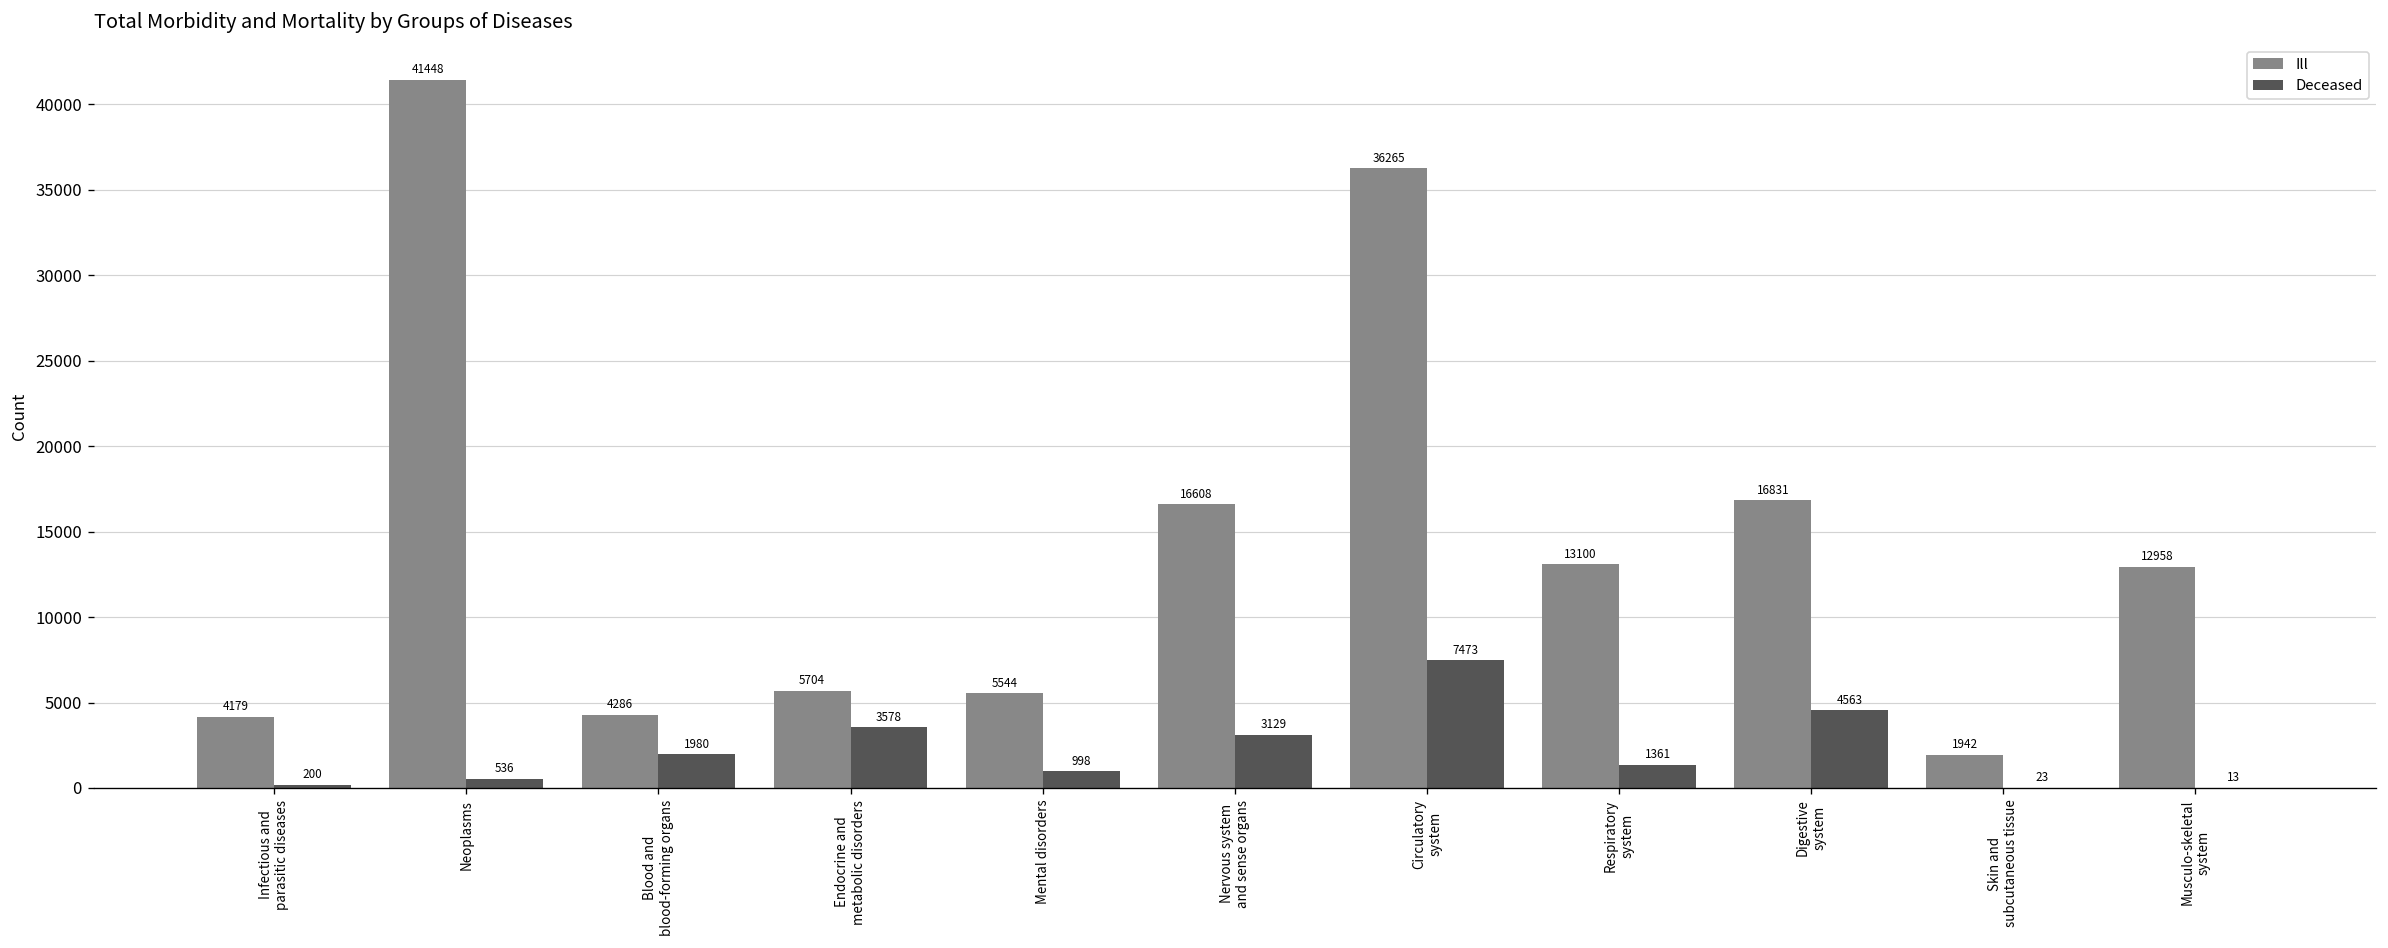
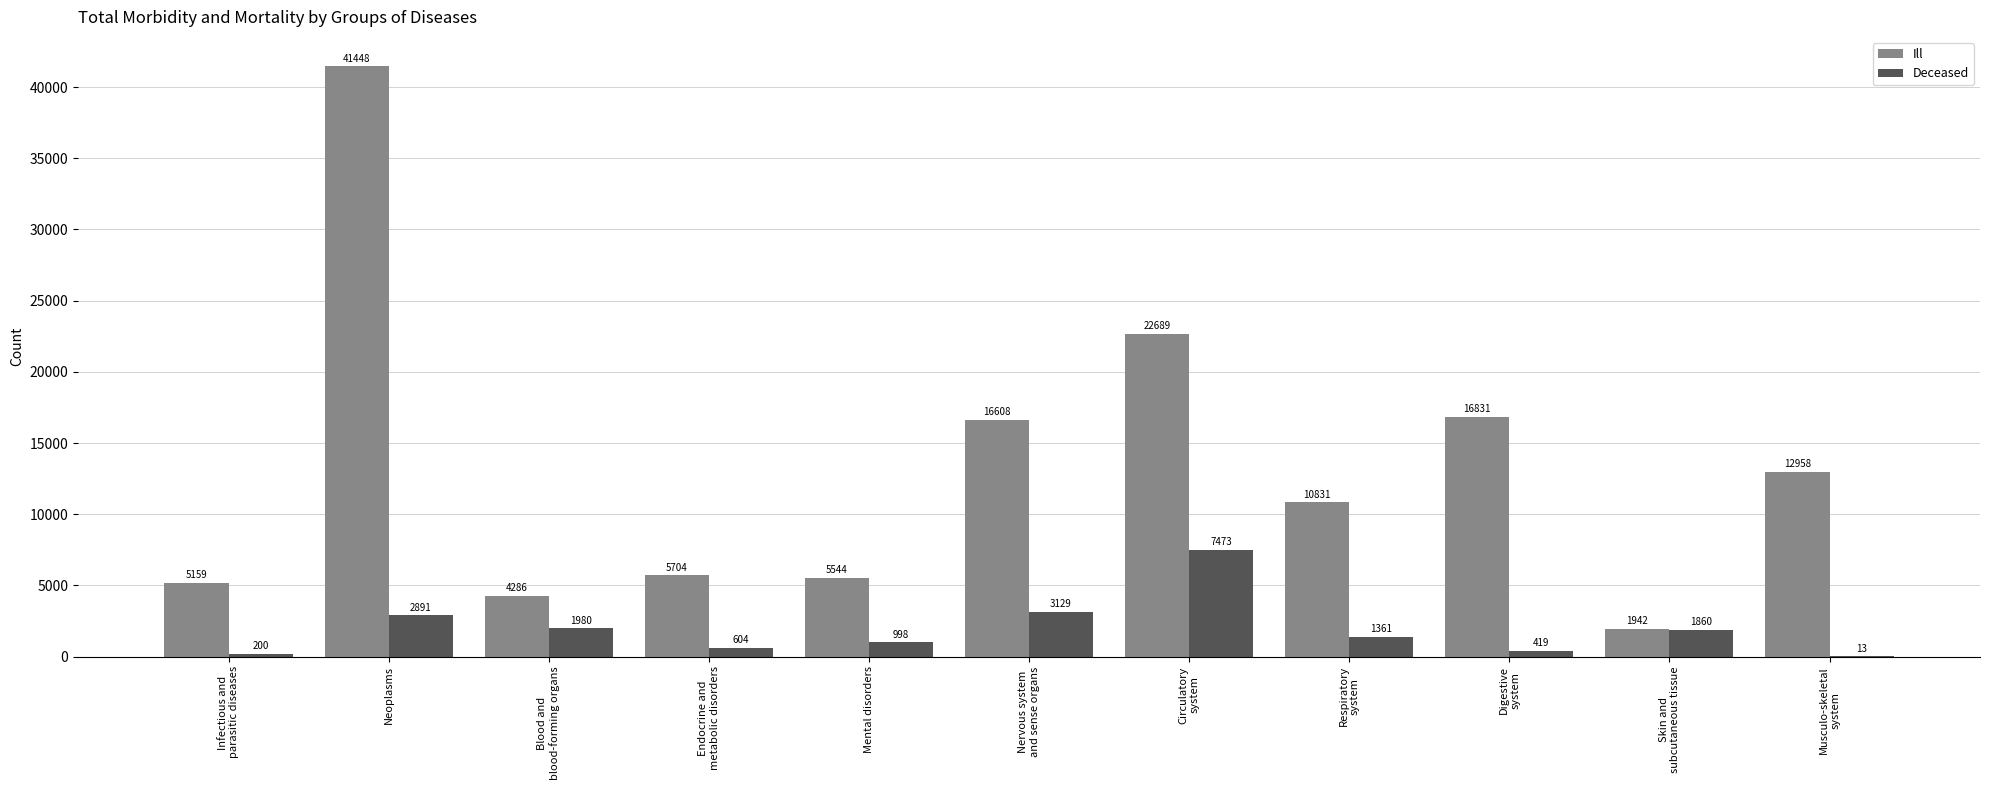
Ill, Infectious and parasitic diseases: 4179 -> 5159
Deceased, Neoplasms: 536 -> 2891
Deceased, Endocrine and metabolic disorders: 3578 -> 604
Ill, Circulatory system: 36265 -> 22689
Ill, Respiratory system: 13100 -> 10831
Deceased, Digestive system: 4563 -> 419
Deceased, Skin and subcutaneous tissue: 23 -> 1860
